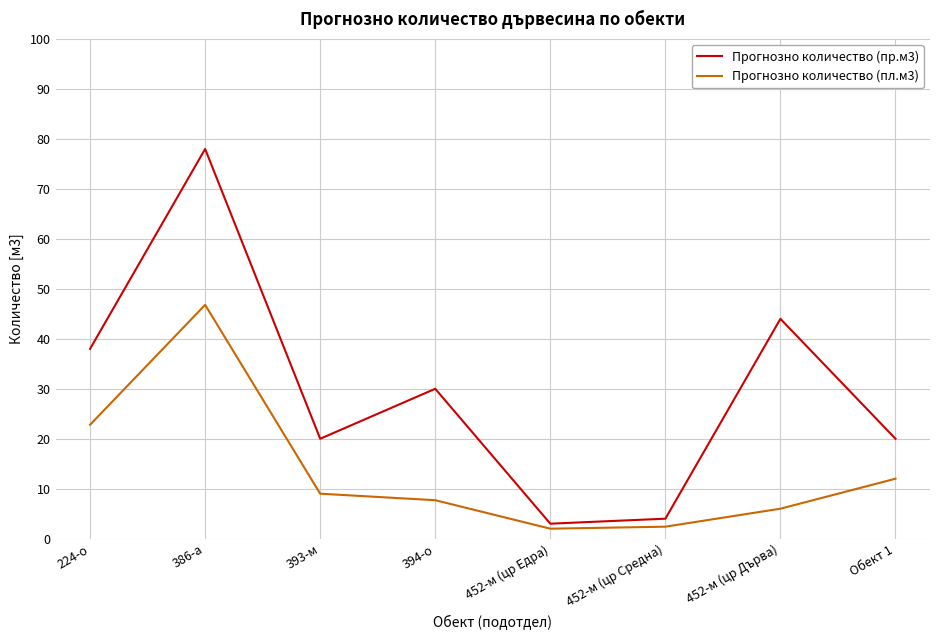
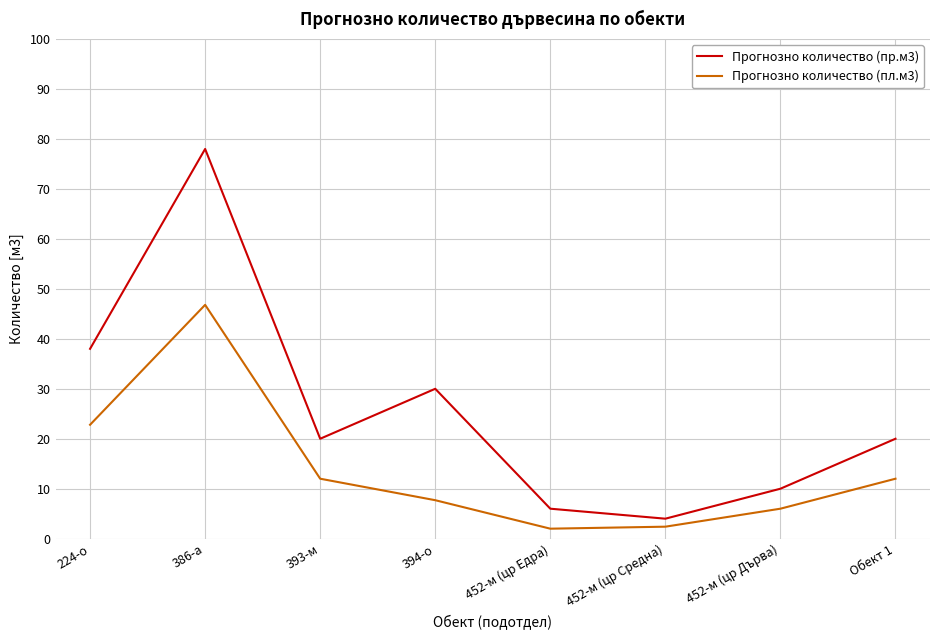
Прогнозно количество (пл.м3), 393-м: 9 -> 12
Прогнозно количество (пр.м3), 452-м (цр Едра): 3 -> 6
Прогнозно количество (пр.м3), 452-м (цр Дърва): 44 -> 10
